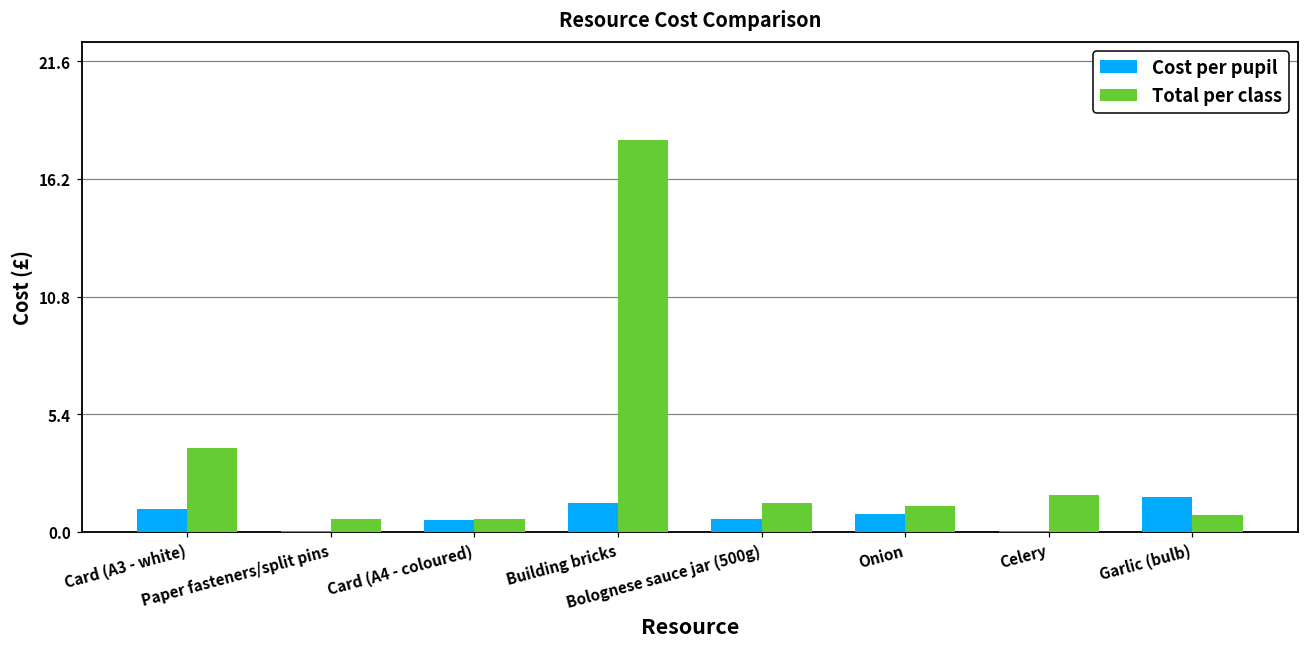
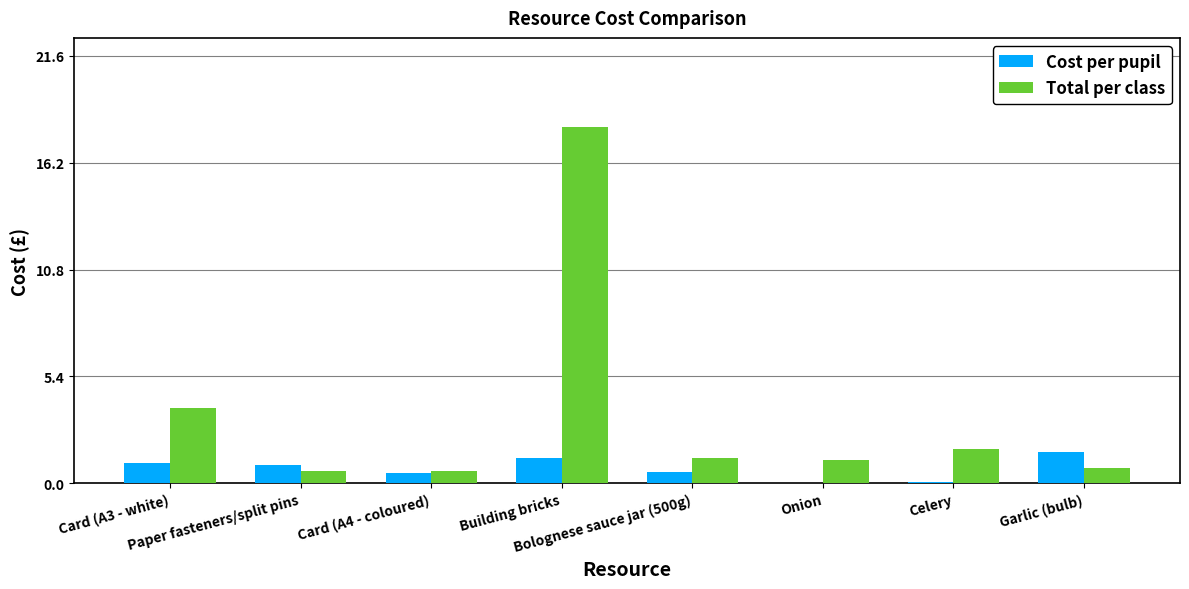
Cost per pupil, Paper fasteners/split pins: 0.0 -> 0.9
Cost per pupil, Onion: 0.8 -> 0.0
